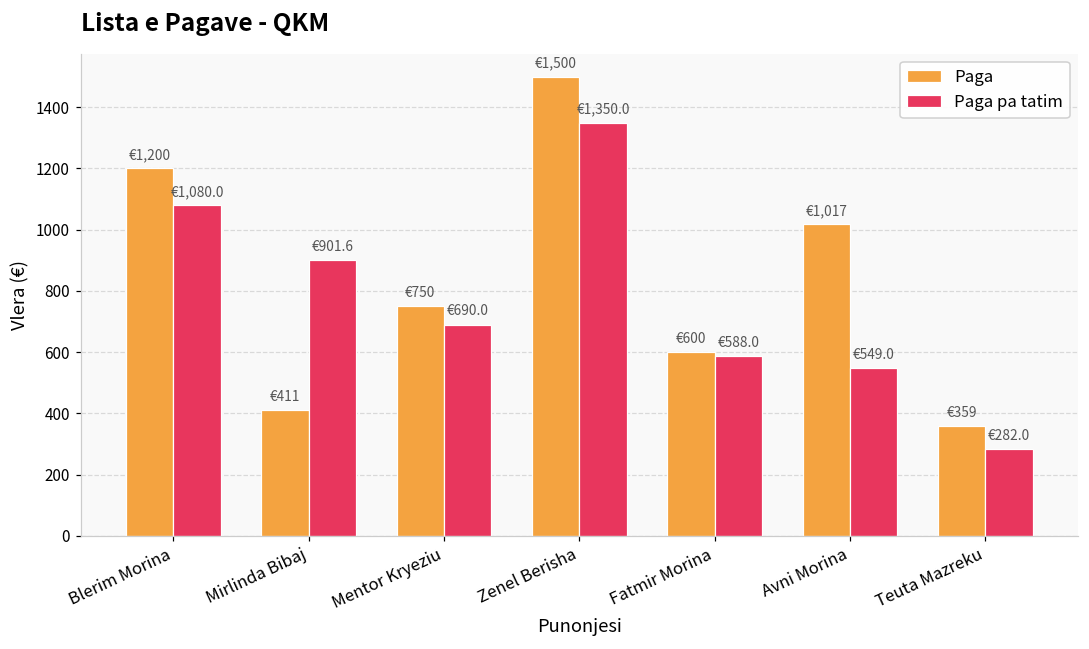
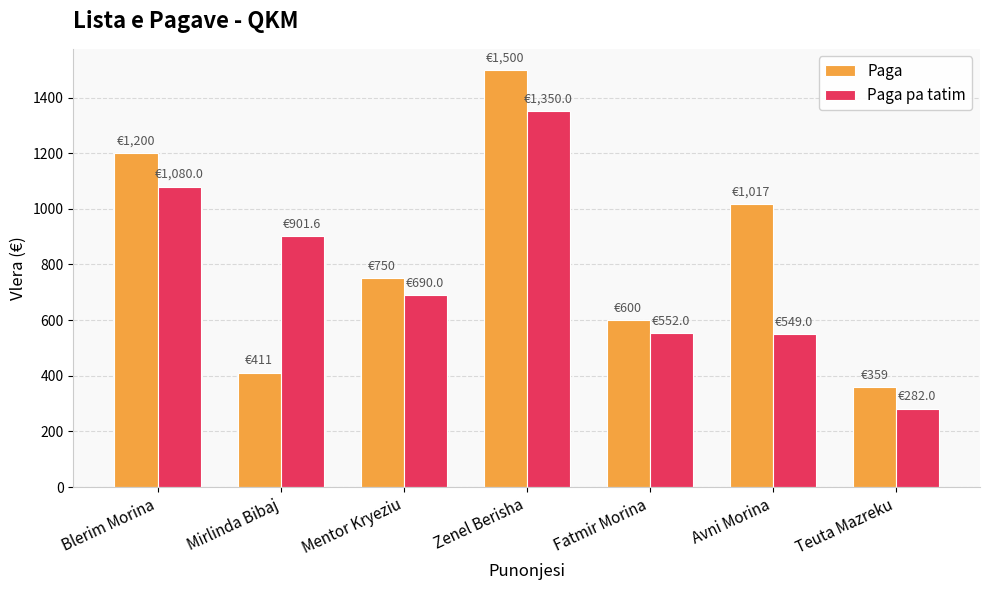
Paga pa tatim, Fatmir Morina: €588.0 -> €552.0
